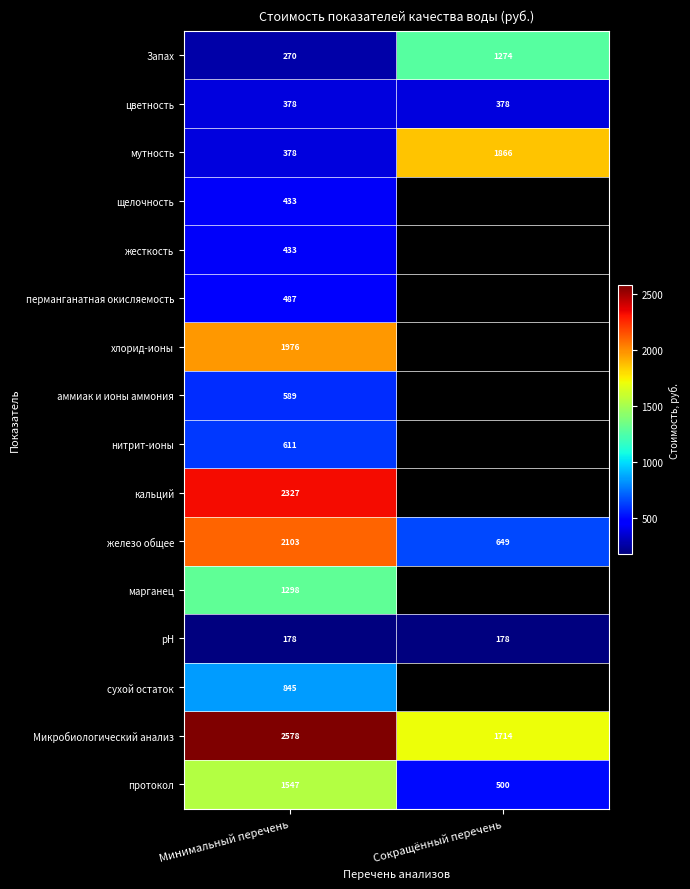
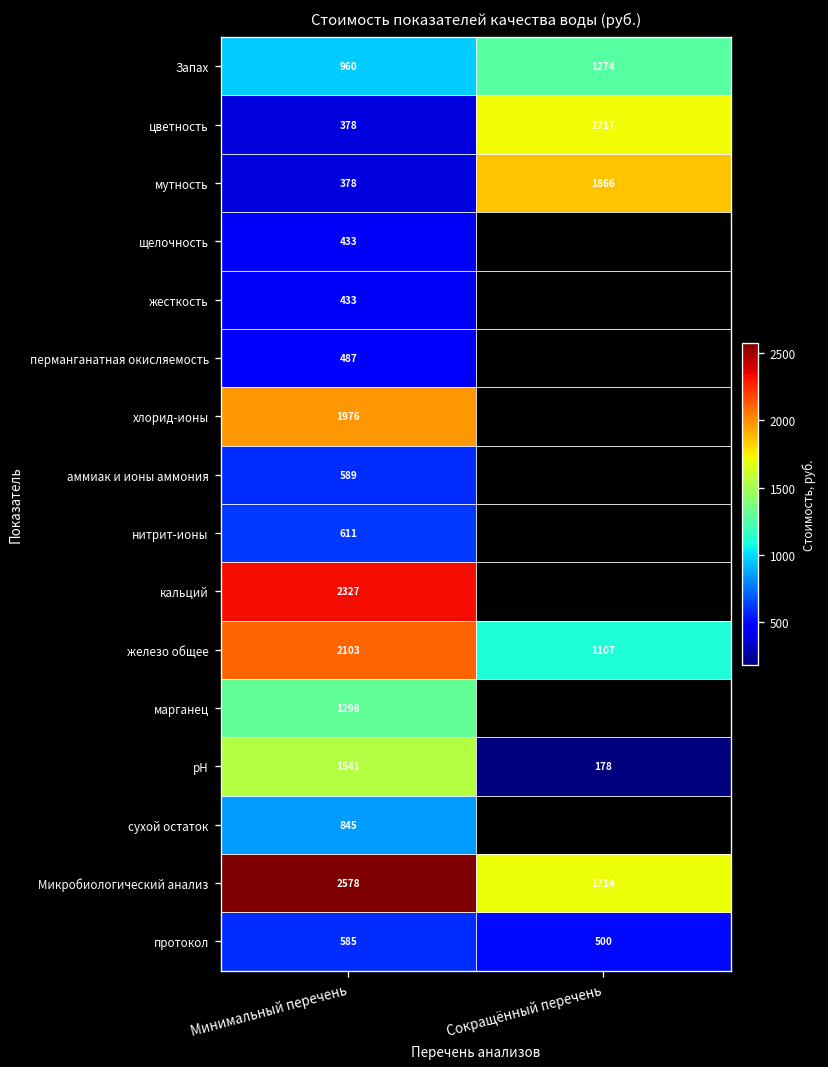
Запах, Минимальный перечень: 270 -> 960
цветность, Сокращённый перечень: 378 -> 1717
железо общее, Сокращённый перечень: 649 -> 1107
pH, Минимальный перечень: 178 -> 1541
протокол, Минимальный перечень: 1547 -> 585
